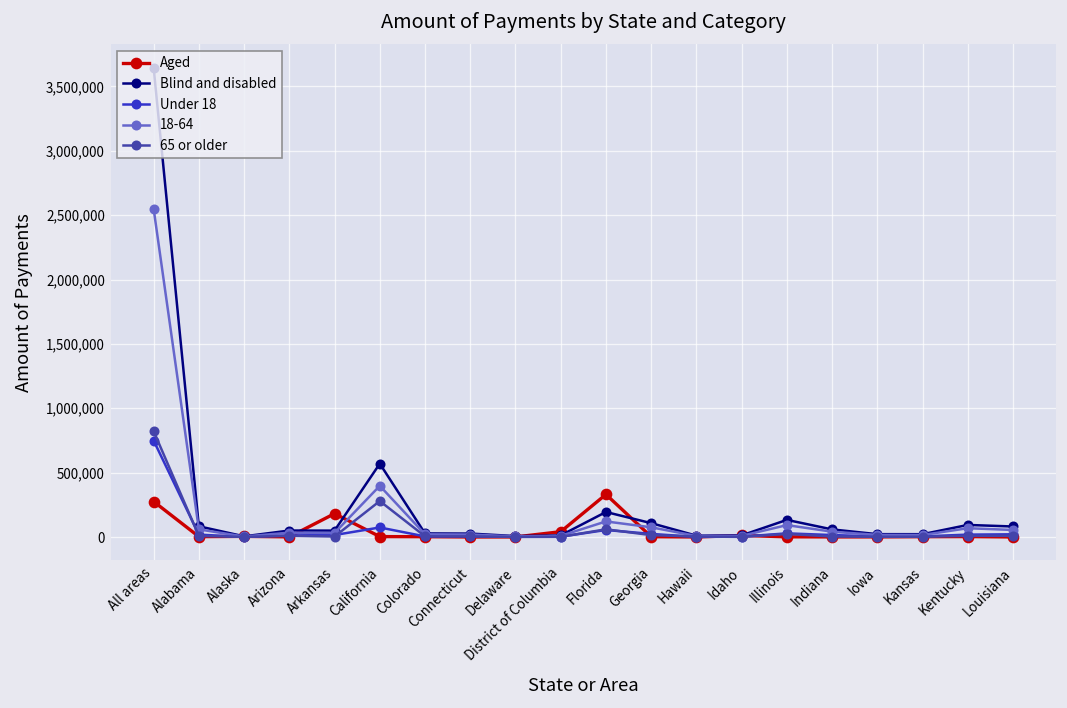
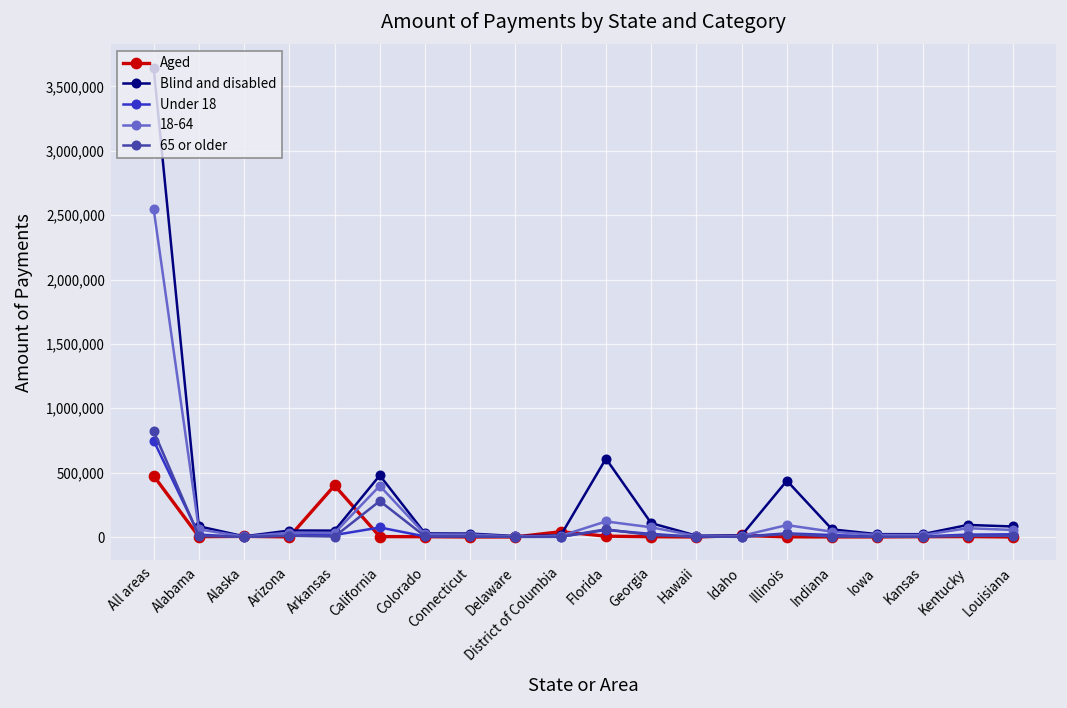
Aged, All areas: 280,000 -> 480,000
Aged, Arkansas: 180,000 -> 400,000
Blind and disabled, California: 570,000 -> 480,000
Aged, Florida: 330,000 -> 10,000
Blind and disabled, Florida: 190,000 -> 610,000
Blind and disabled, Illinois: 130,000 -> 440,000
